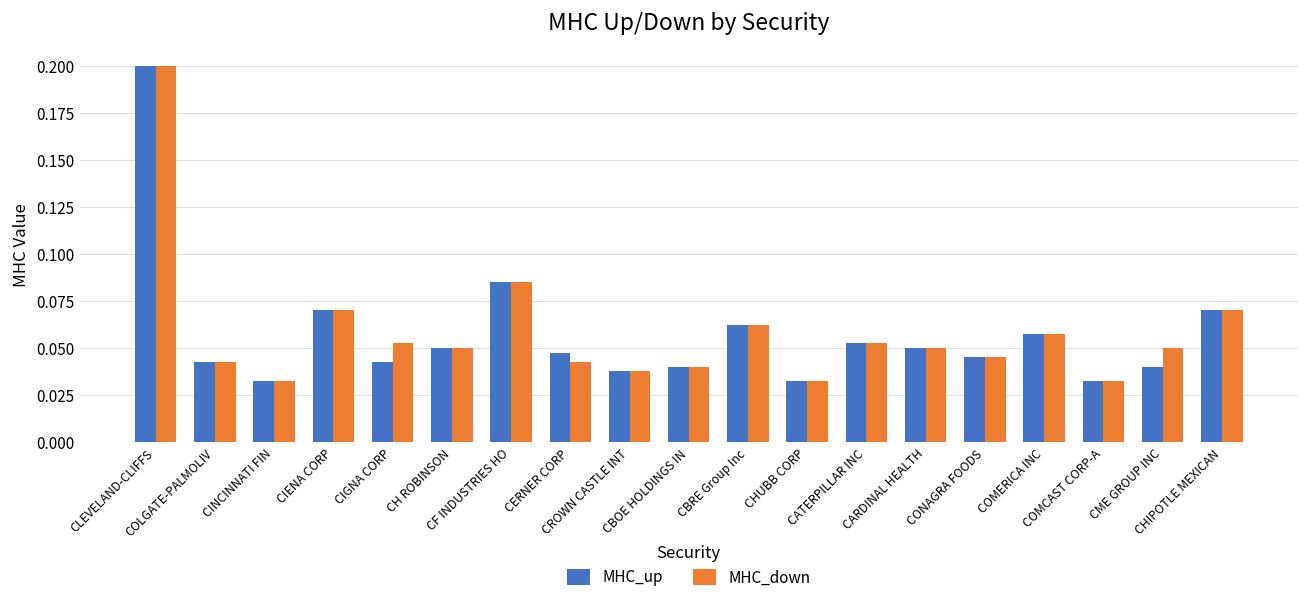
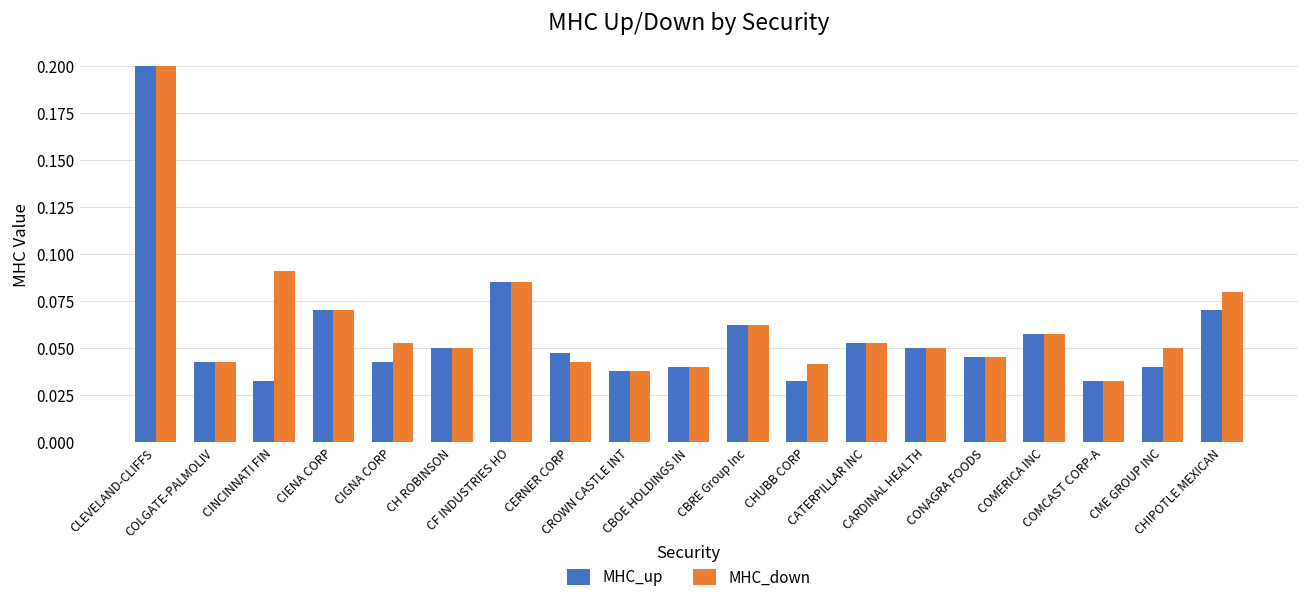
MHC_down, CINCINNATI FIN: 0.033 -> 0.091
MHC_down, CHUBB CORP: 0.033 -> 0.041
MHC_down, CHIPOTLE MEXICAN: 0.07 -> 0.08
